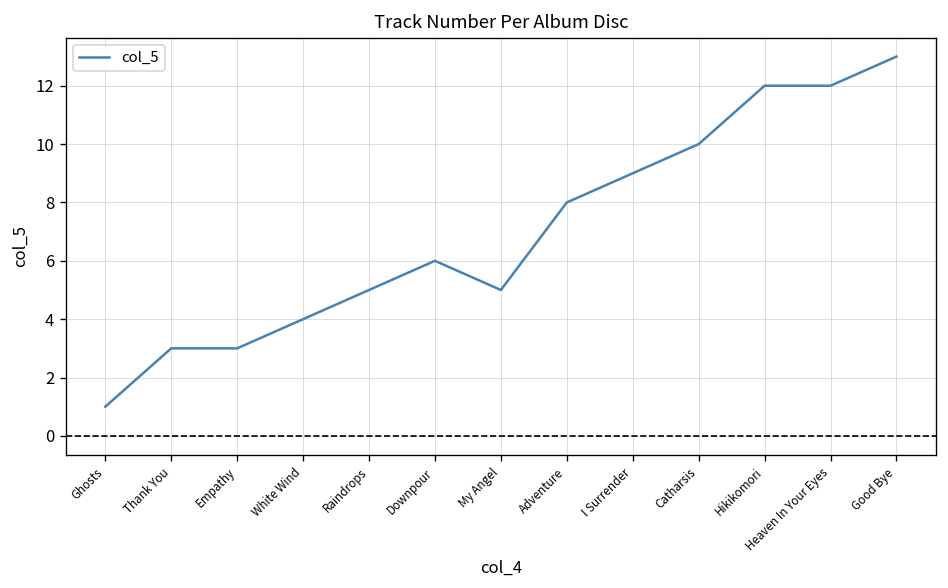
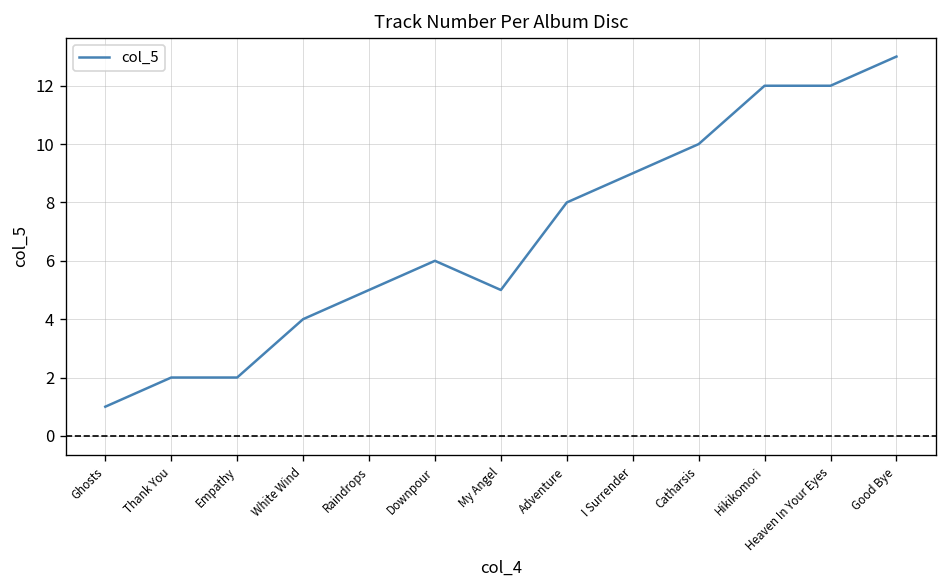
Thank You: 3 -> 2
Empathy: 3 -> 2
